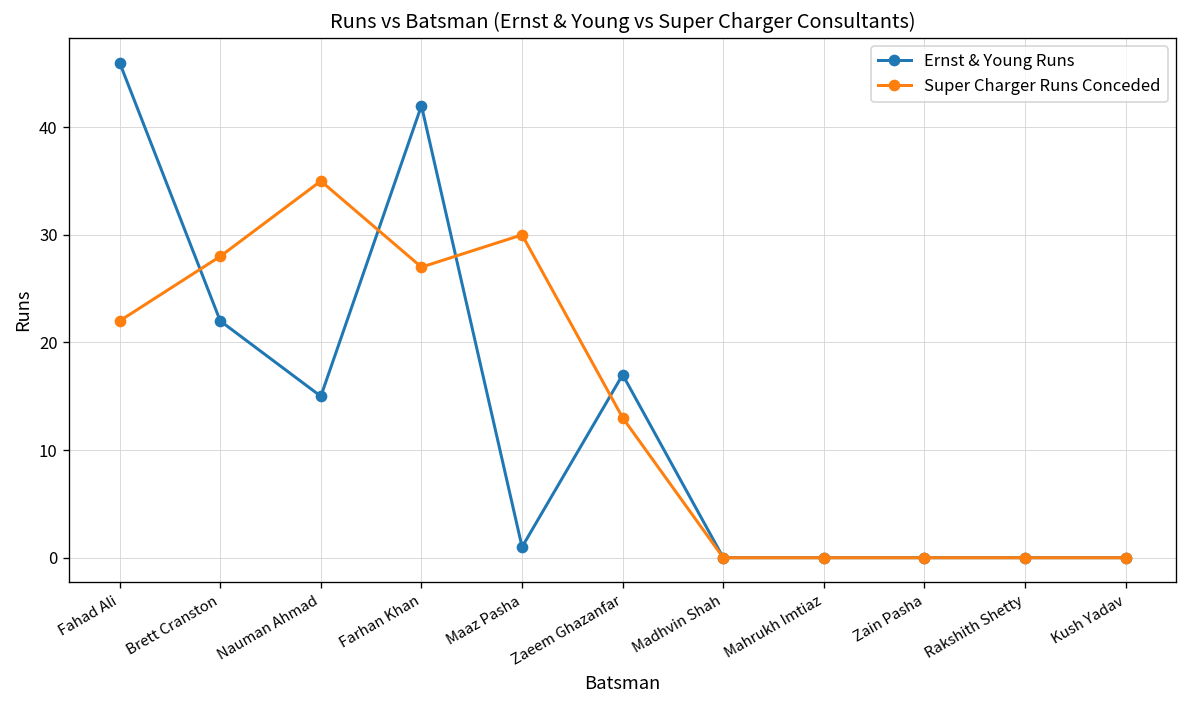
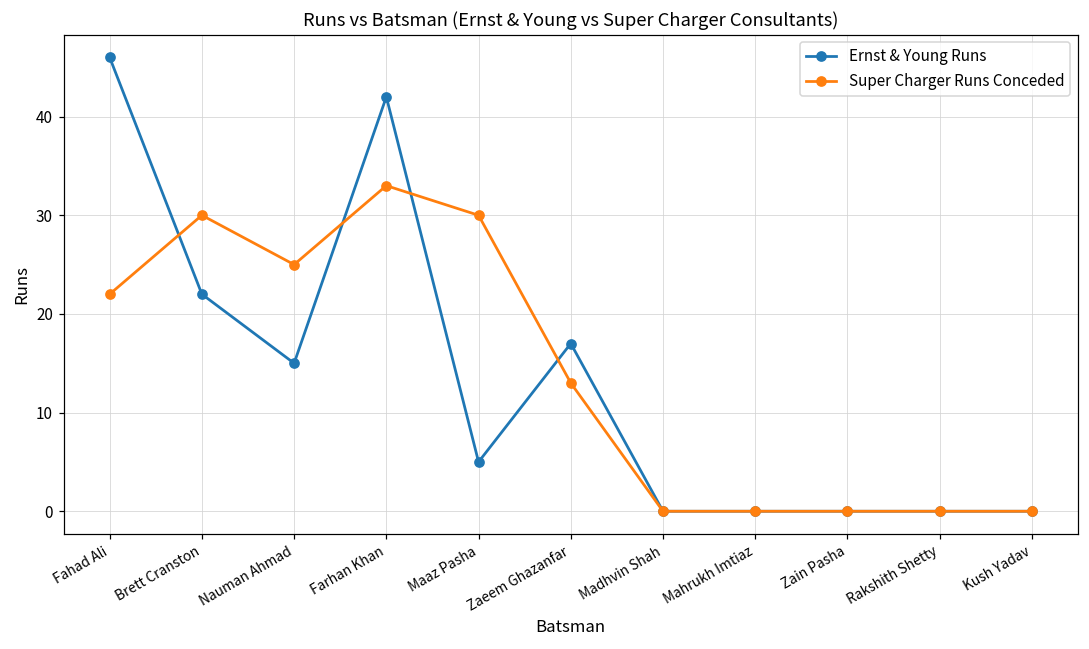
Super Charger Runs Conceded, Brett Cranston: 28 -> 30
Super Charger Runs Conceded, Nauman Ahmad: 35 -> 25
Super Charger Runs Conceded, Farhan Khan: 27 -> 33
Ernst & Young Runs, Maaz Pasha: 1 -> 5
